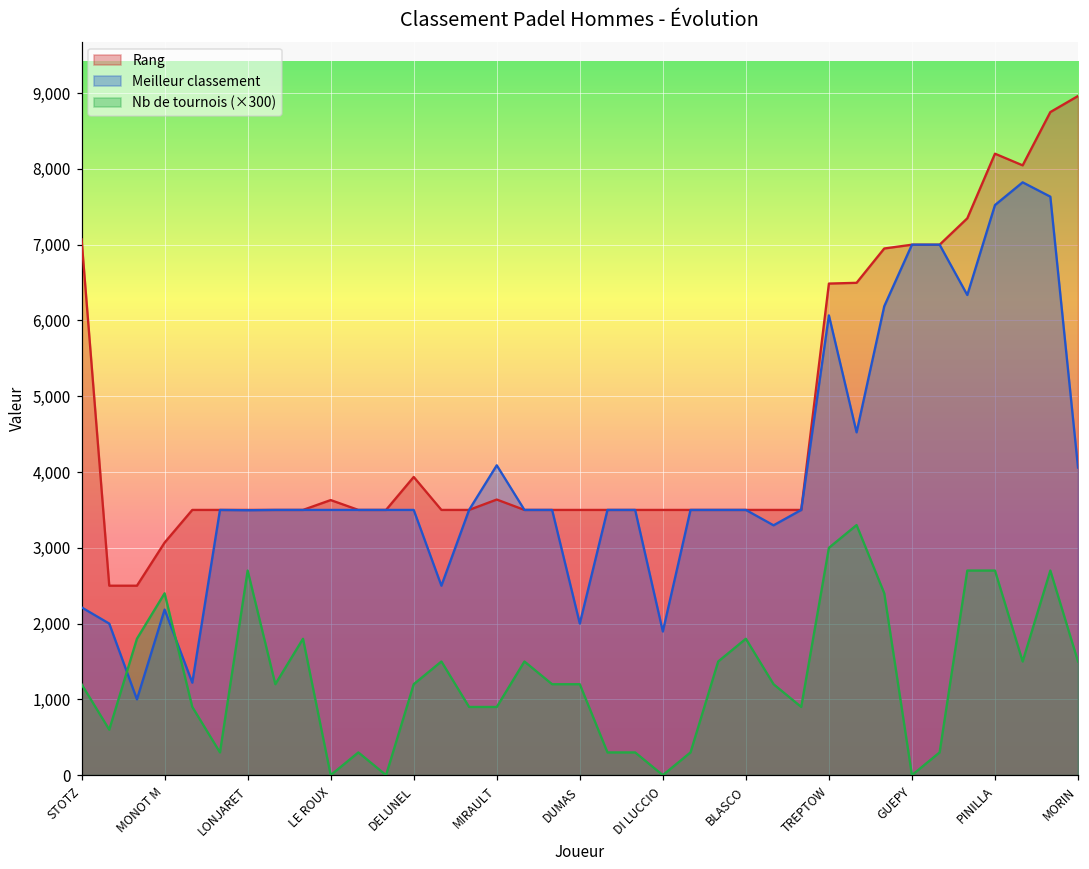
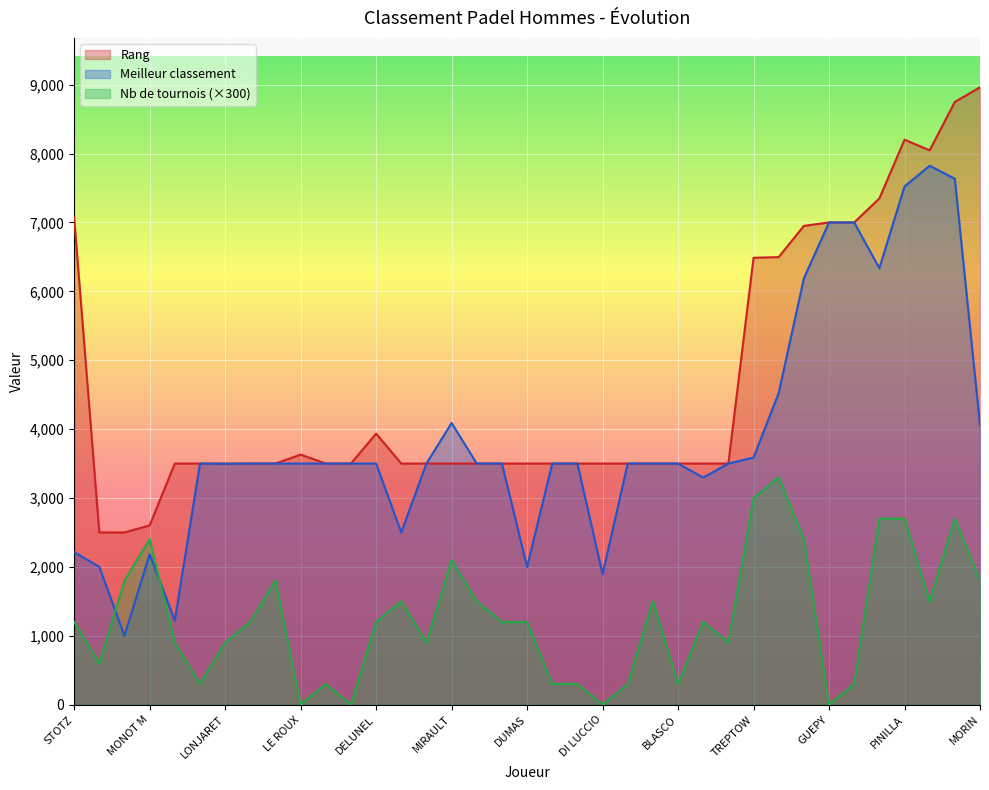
Rang, MONOT M: 3,100 -> 2,600
Nb de tournois (×300), LONJARET: 2,700 -> 900
Rang, MIRAULT: 3,600 -> 3,500
Nb de tournois (×300), MIRAULT: 900 -> 2,100
Nb de tournois (×300), BLASCO: 1,800 -> 300
Meilleur classement, TREPTOW: 6,100 -> 3,600
Nb de tournois (×300), MORIN: 1,500 -> 1,800
